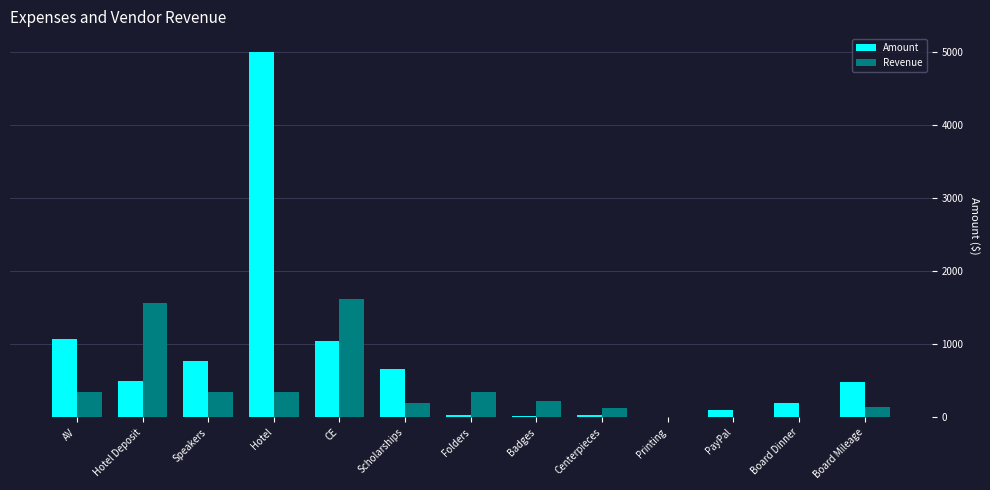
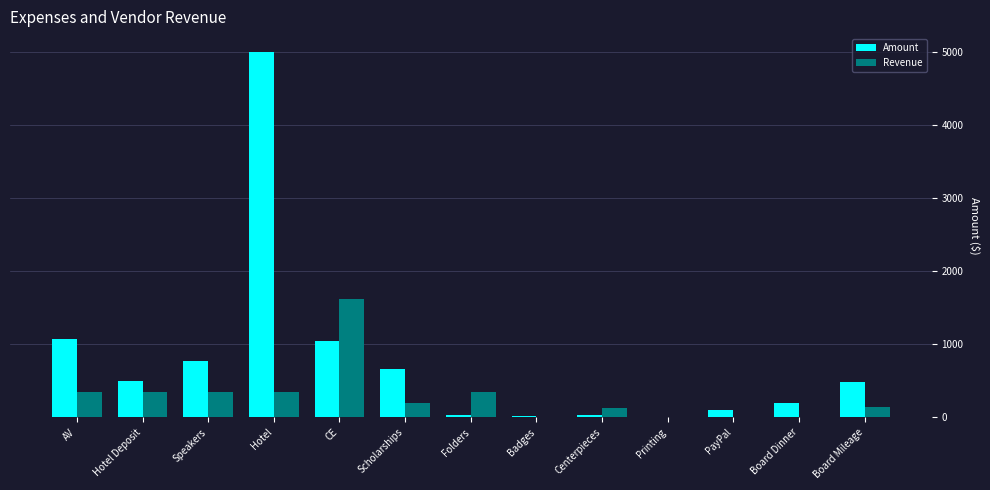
Revenue, Hotel Deposit: 1600 -> 400
Revenue, Badges: 200 -> 0
